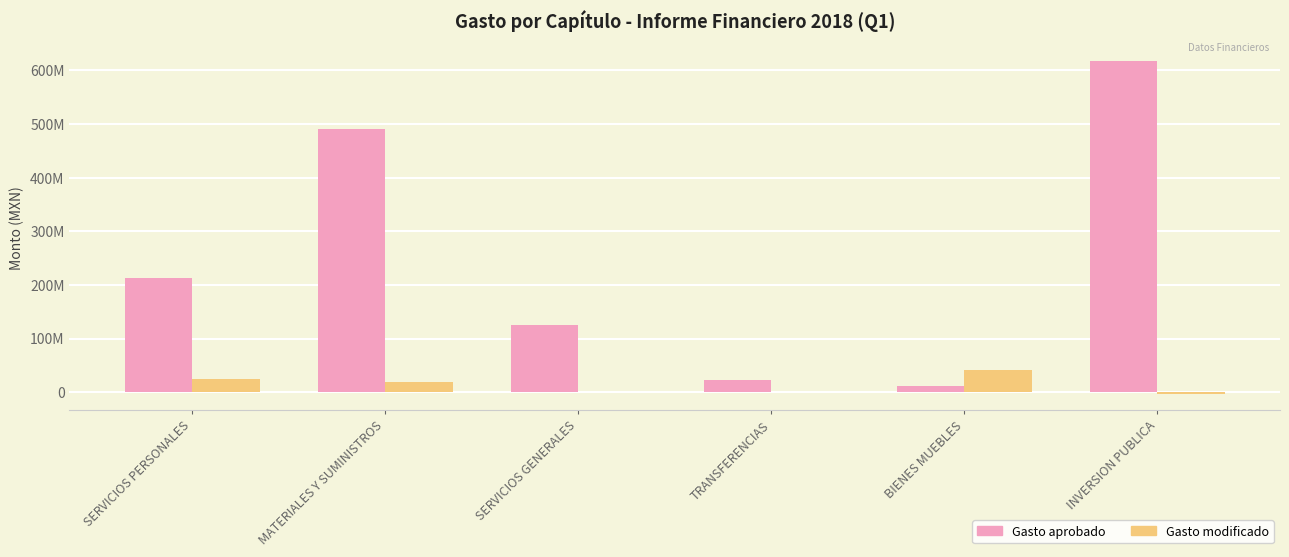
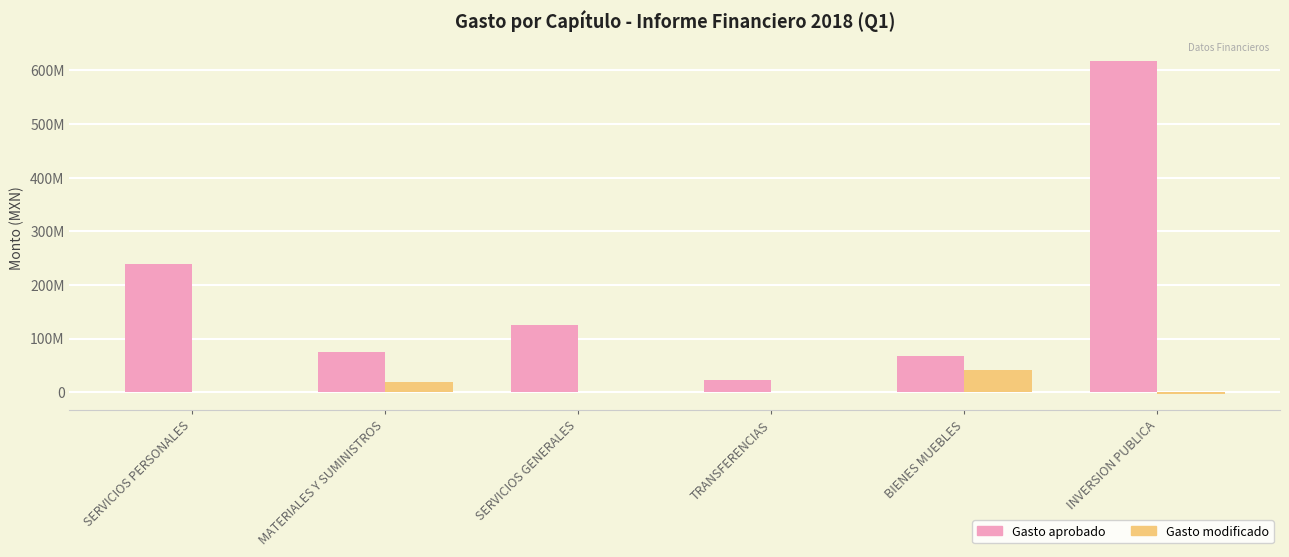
Gasto aprobado, SERVICIOS PERSONALES: 210000000 -> 240000000
Gasto modificado, SERVICIOS PERSONALES: 20000000 -> 0
Gasto aprobado, MATERIALES Y SUMINISTROS: 490000000 -> 70000000
Gasto aprobado, BIENES MUEBLES: 10000000 -> 70000000
